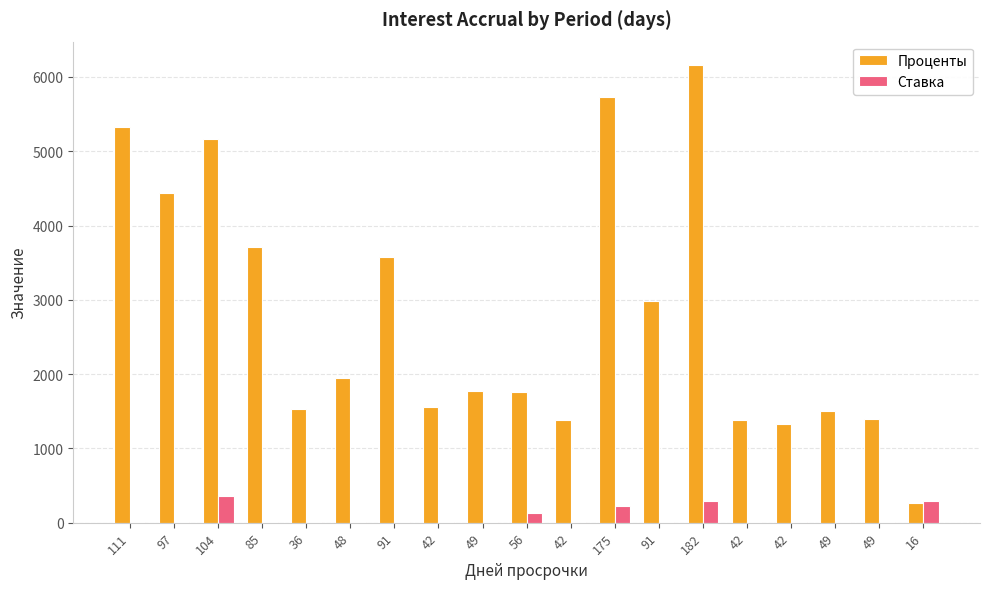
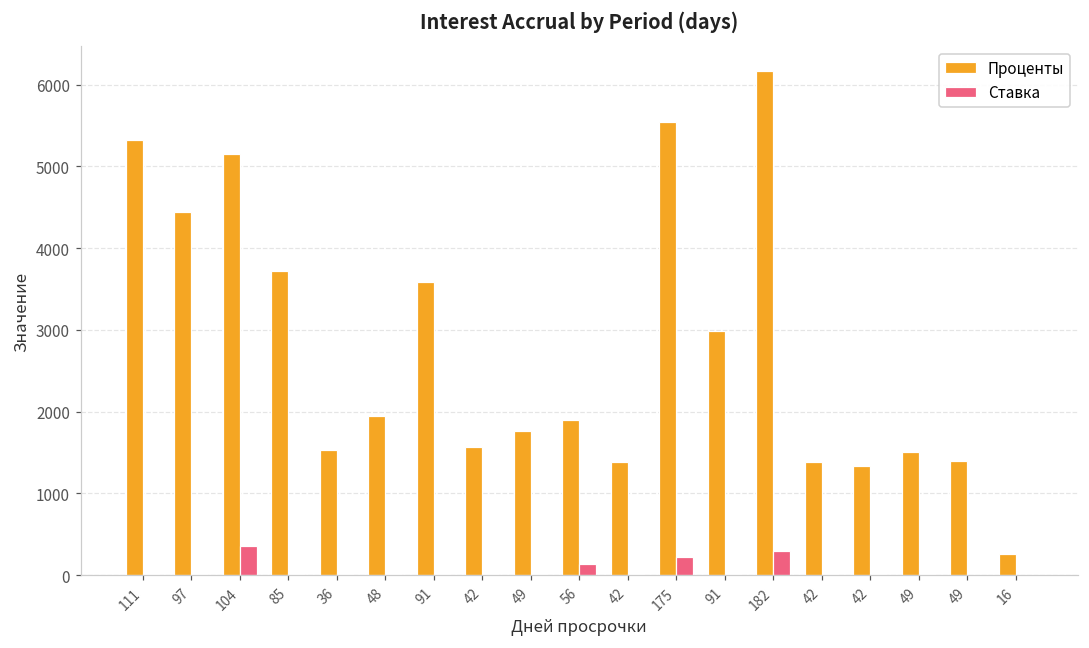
Проценты, 56: 1800 -> 1900
Проценты, 175: 5700 -> 5500
Ставка, 16: 300 -> 0
